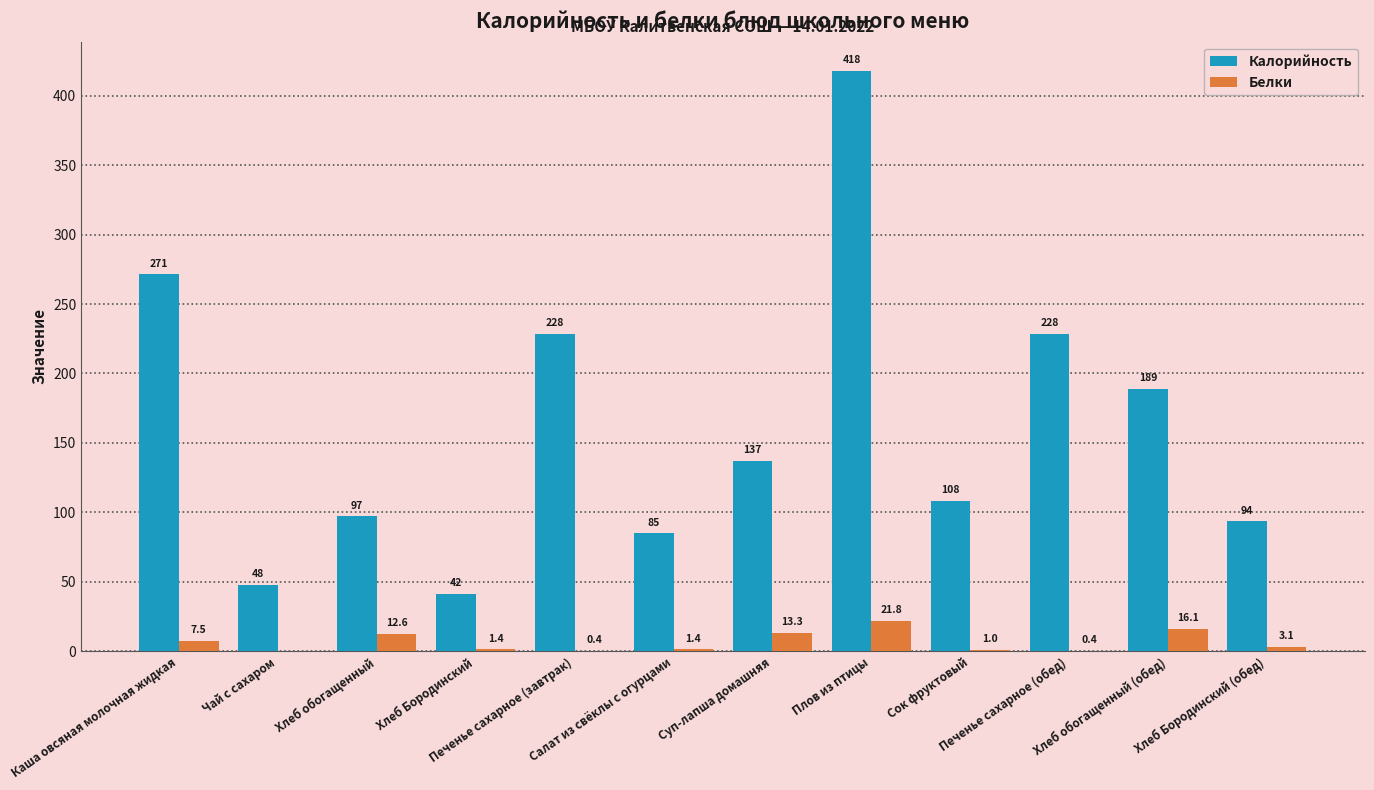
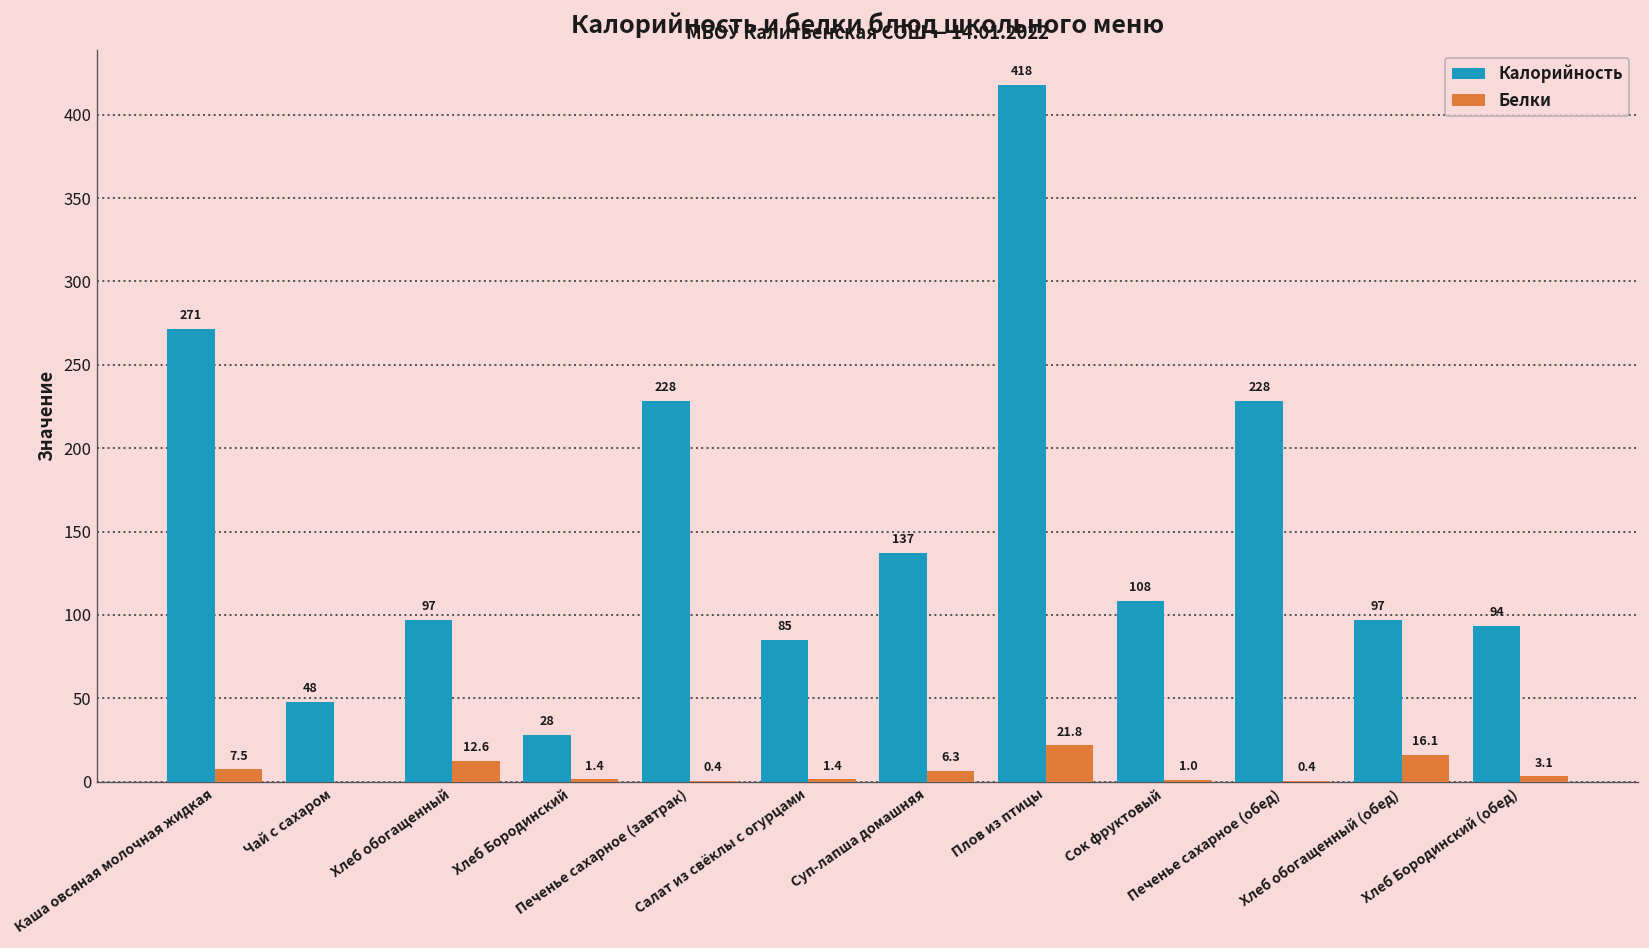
Калорийность, Хлеб Бородинский: 42 -> 28
Белки, Суп-лапша домашняя: 13.3 -> 6.3
Калорийность, Хлеб обогащенный (обед): 189 -> 97
